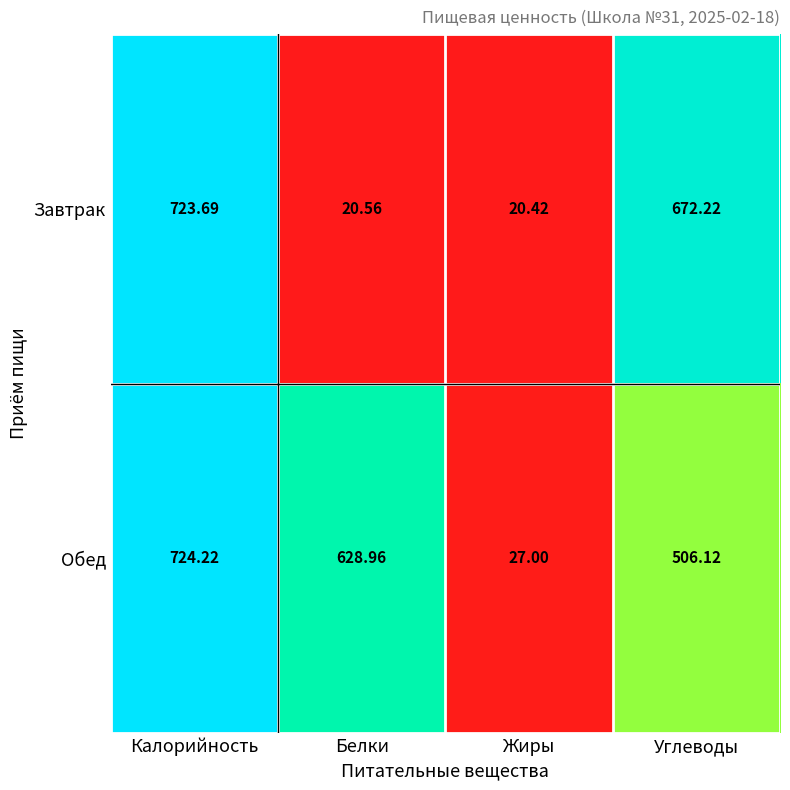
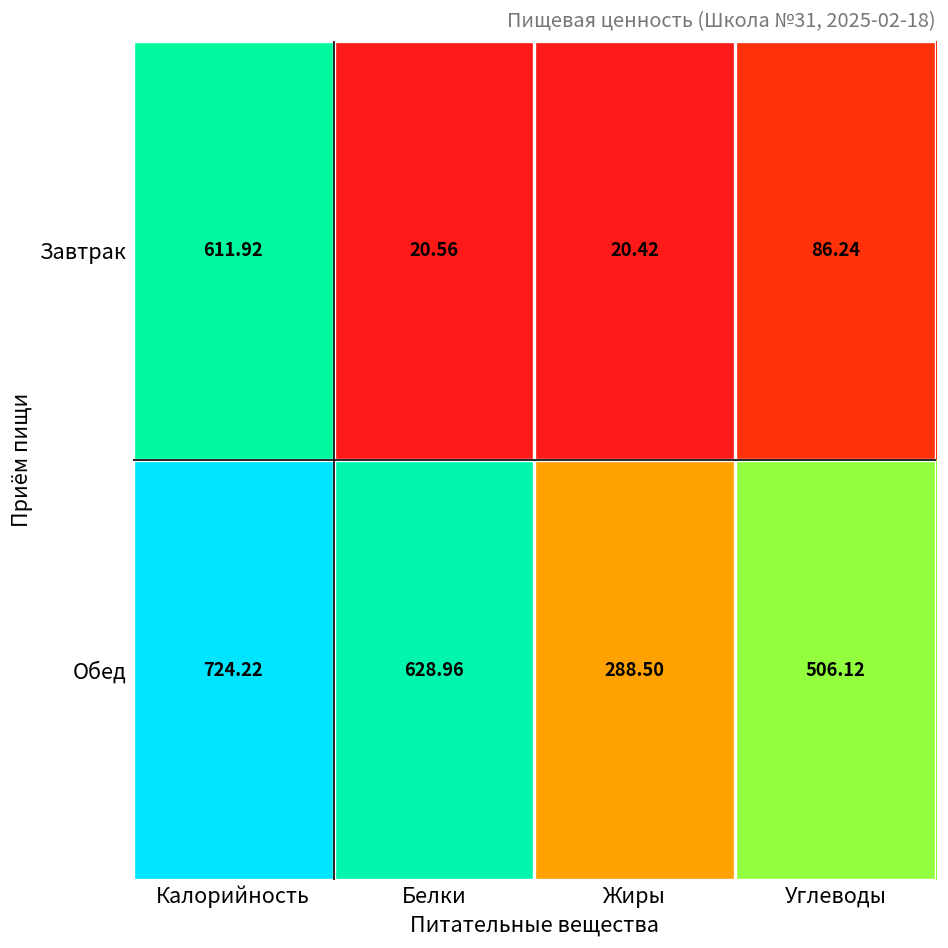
Завтрак, Калорийность: 723.69 -> 611.92
Завтрак, Углеводы: 672.22 -> 86.24
Обед, Жиры: 27.00 -> 288.50
